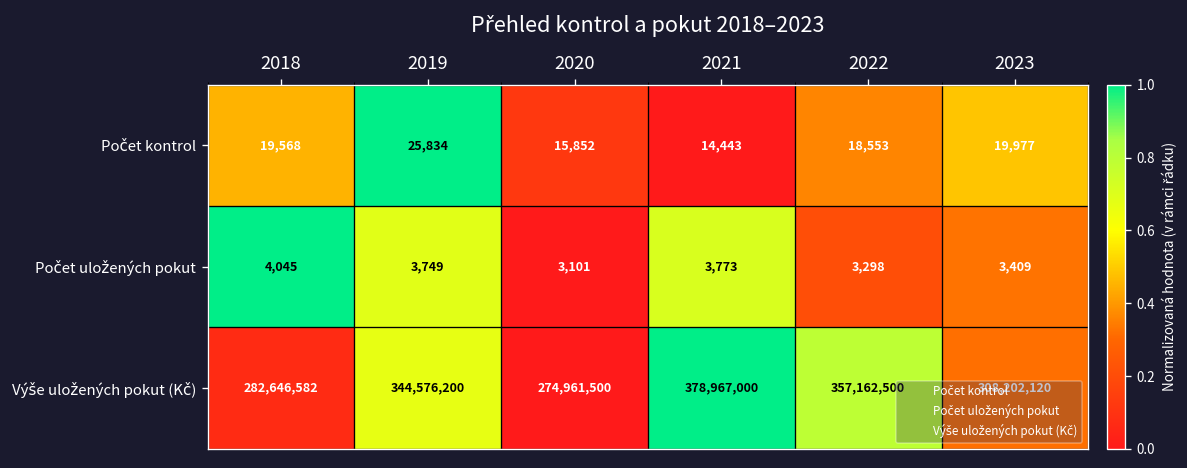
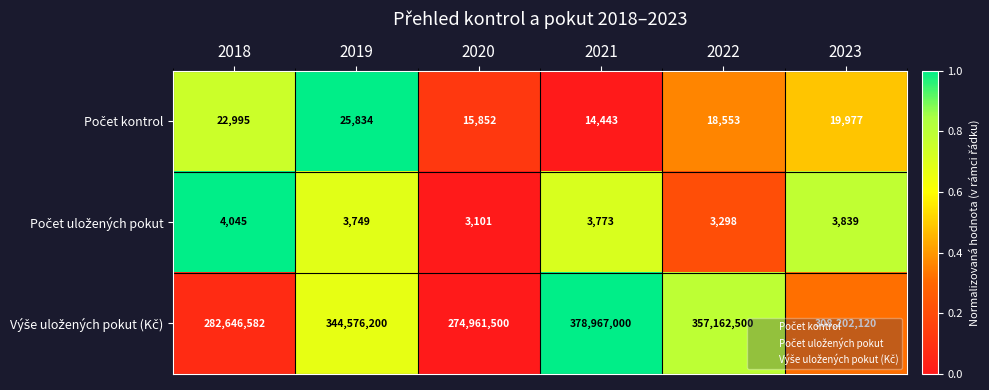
Počet kontrol, 2018: 19,568 -> 22,995
Počet uložených pokut, 2023: 3,409 -> 3,839
